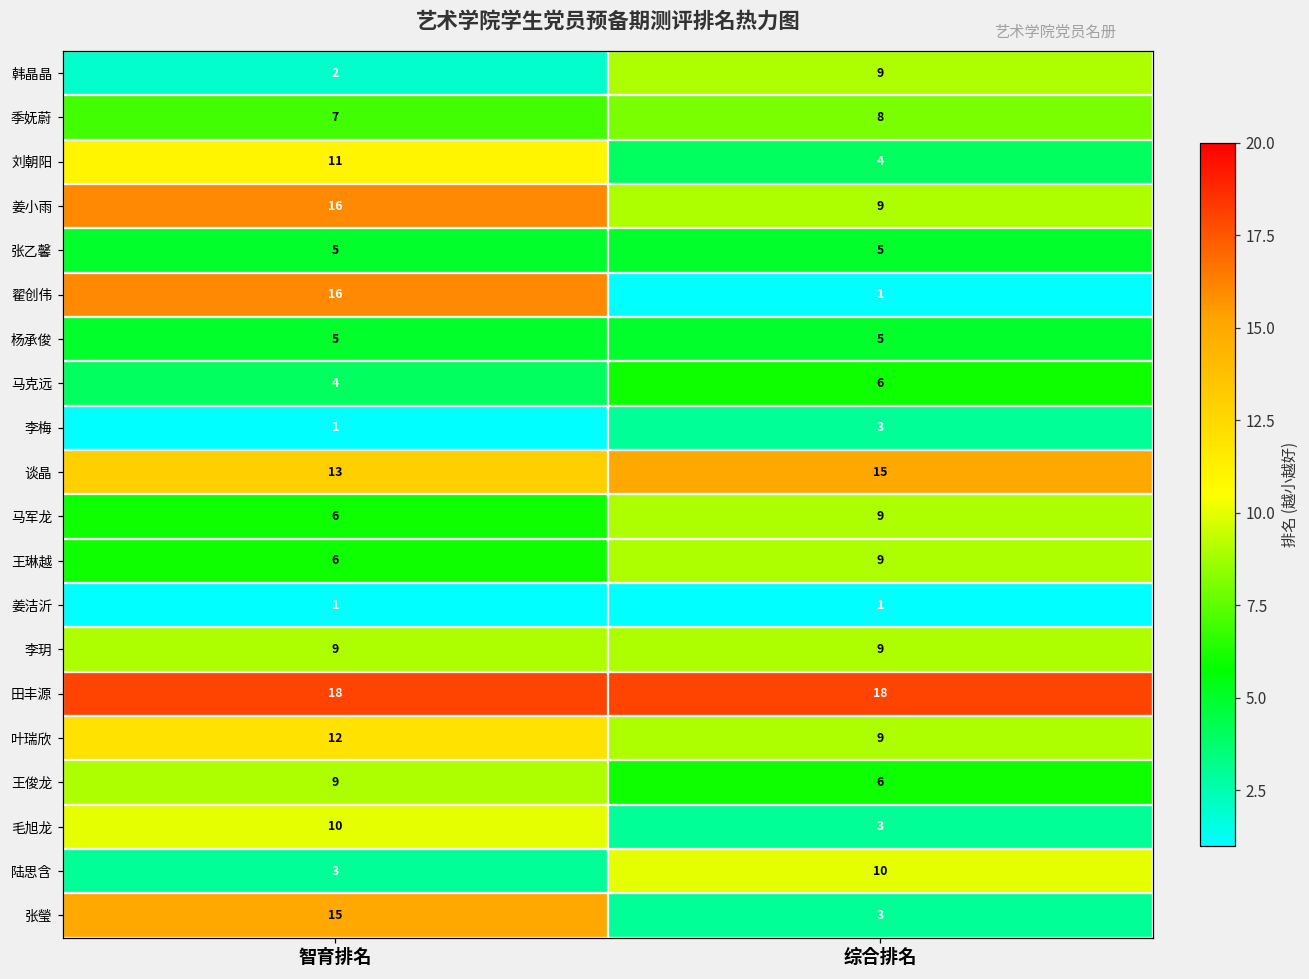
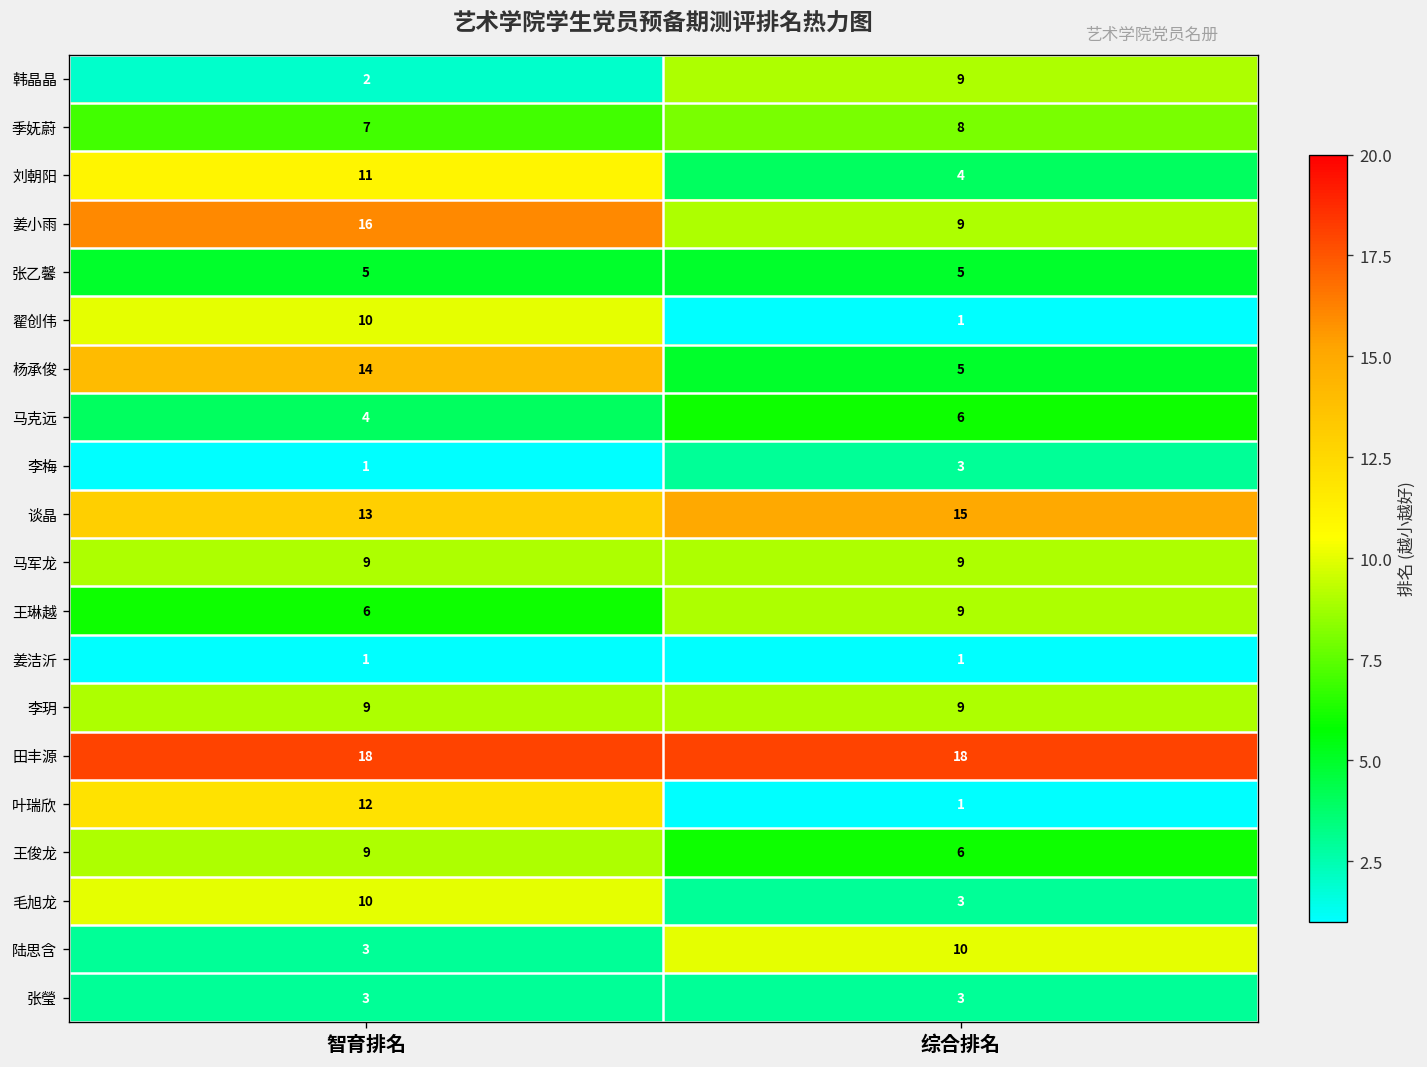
翟创伟, 智育排名: 16 -> 10
杨承俊, 智育排名: 5 -> 14
马军龙, 智育排名: 6 -> 9
叶瑞欣, 综合排名: 9 -> 1
张瑩, 智育排名: 15 -> 3
